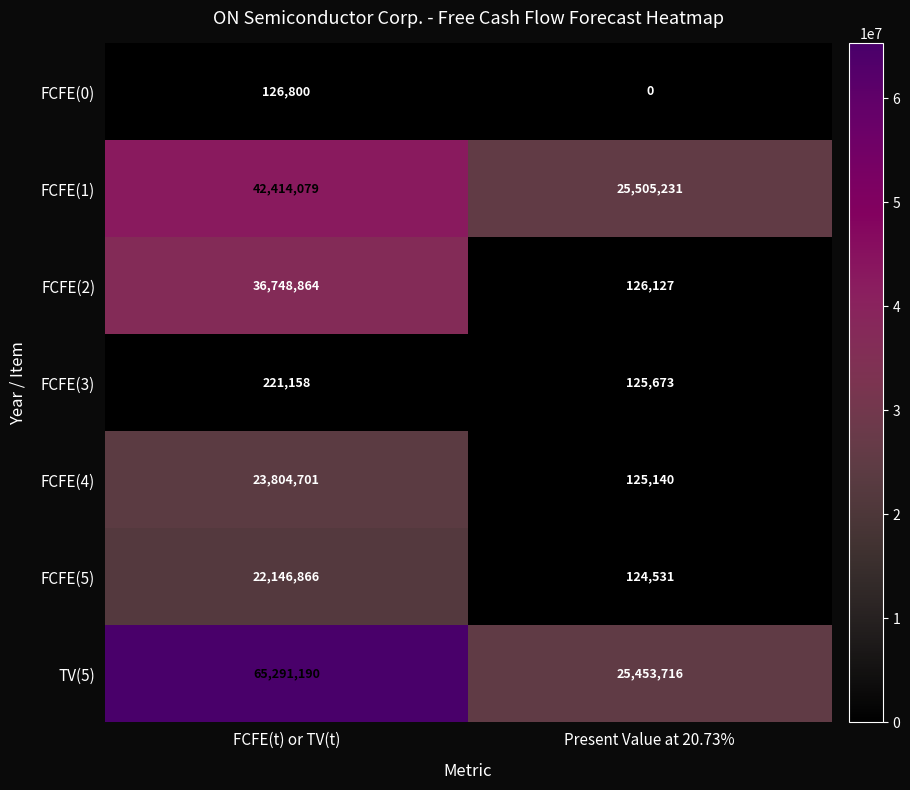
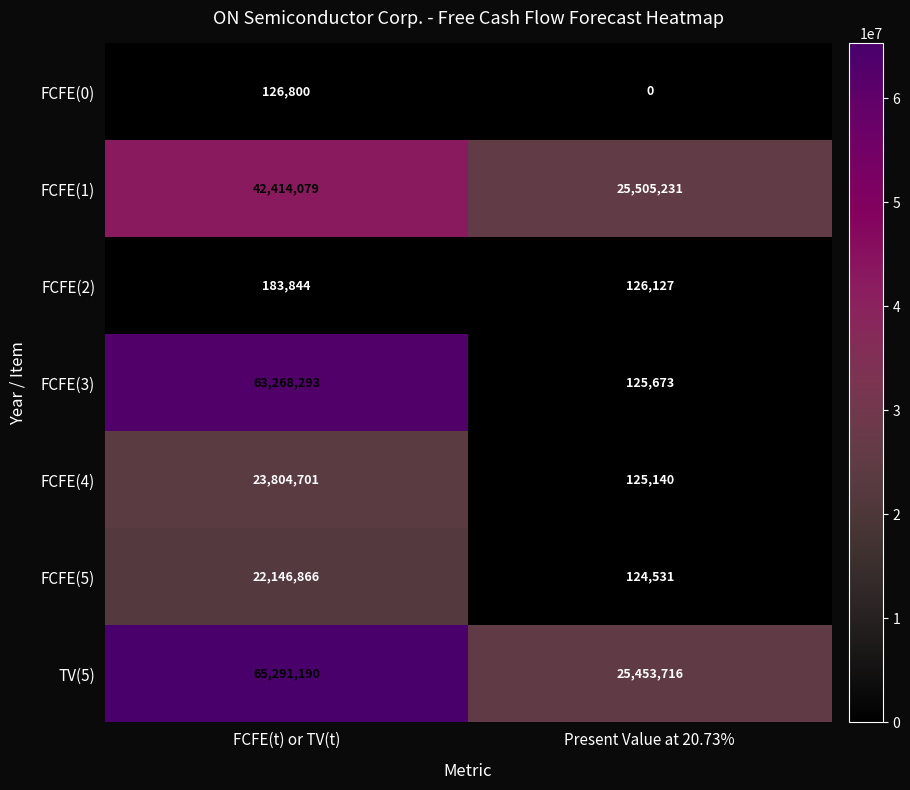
FCFE(2), FCFE(t) or TV(t): 36,748,864 -> 183,844
FCFE(3), FCFE(t) or TV(t): 221,158 -> 63,268,293
